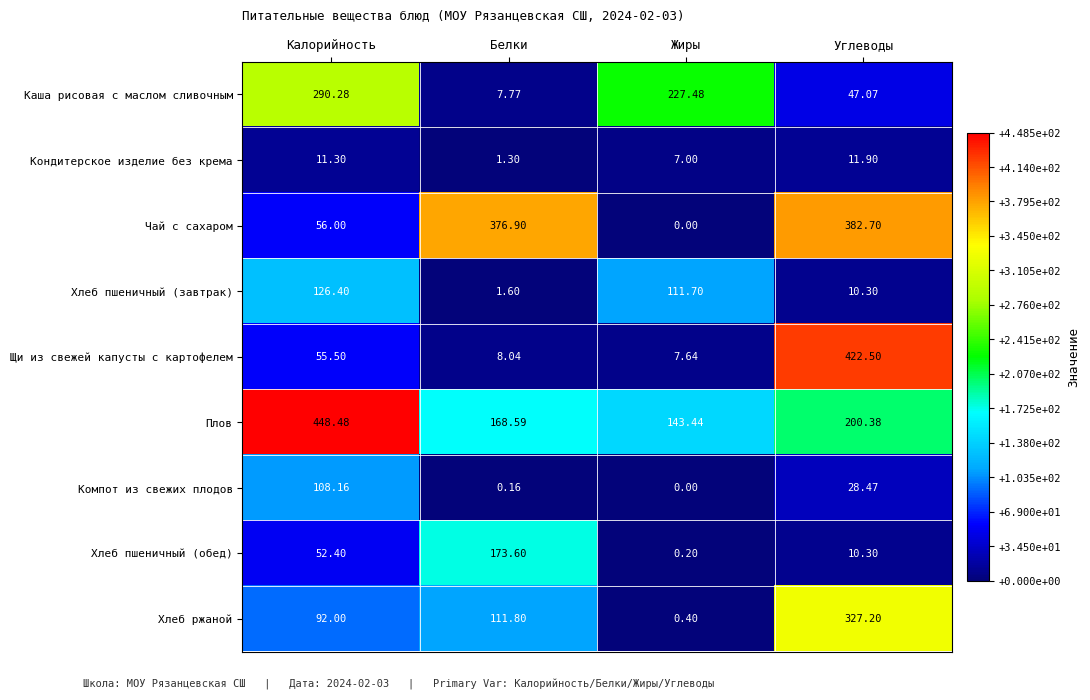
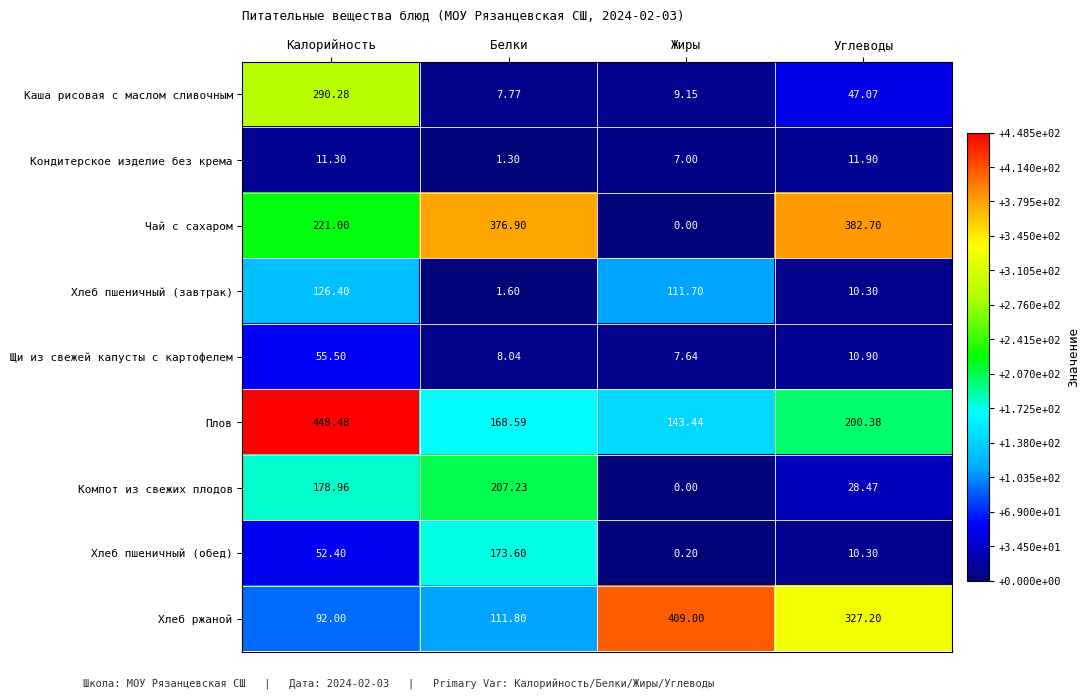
Каша рисовая с маслом сливочным, Жиры: 227.48 -> 9.15
Чай с сахаром, Калорийность: 56.00 -> 221.00
Щи из свежей капусты с картофелем, Углеводы: 422.50 -> 10.90
Компот из свежих плодов, Калорийность: 108.16 -> 178.96
Компот из свежих плодов, Белки: 0.16 -> 207.23
Хлеб ржаной, Жиры: 0.40 -> 409.00
